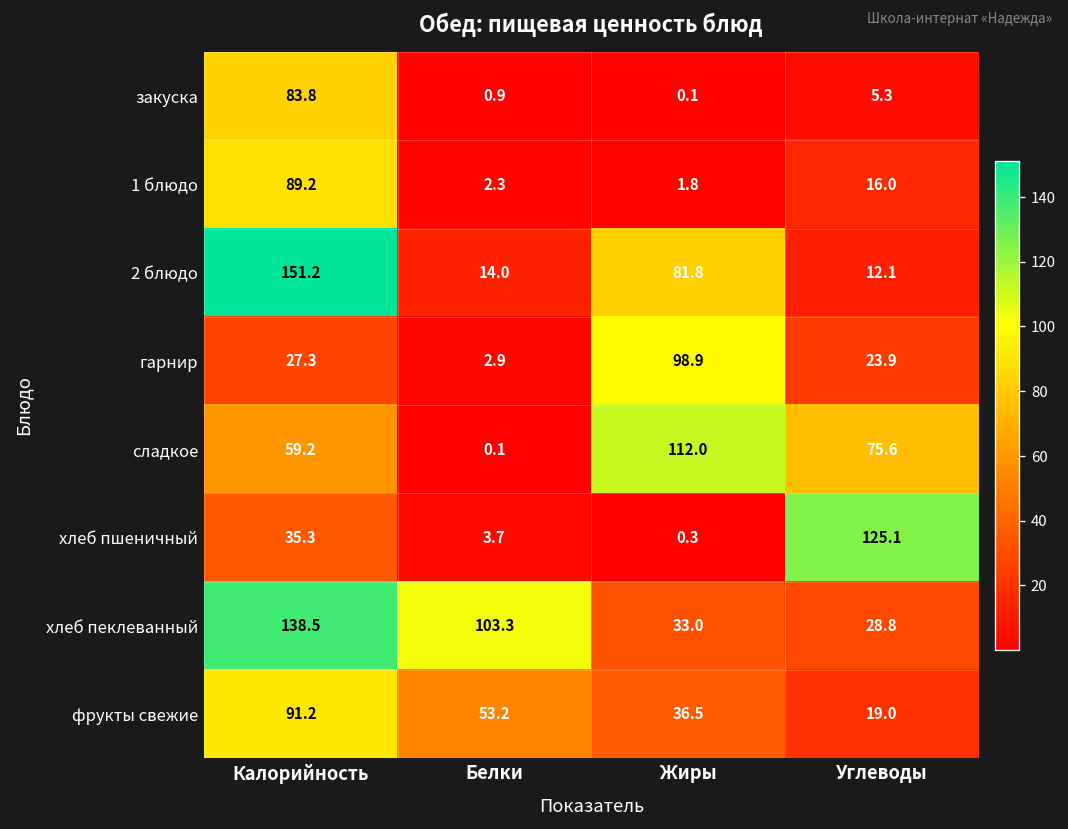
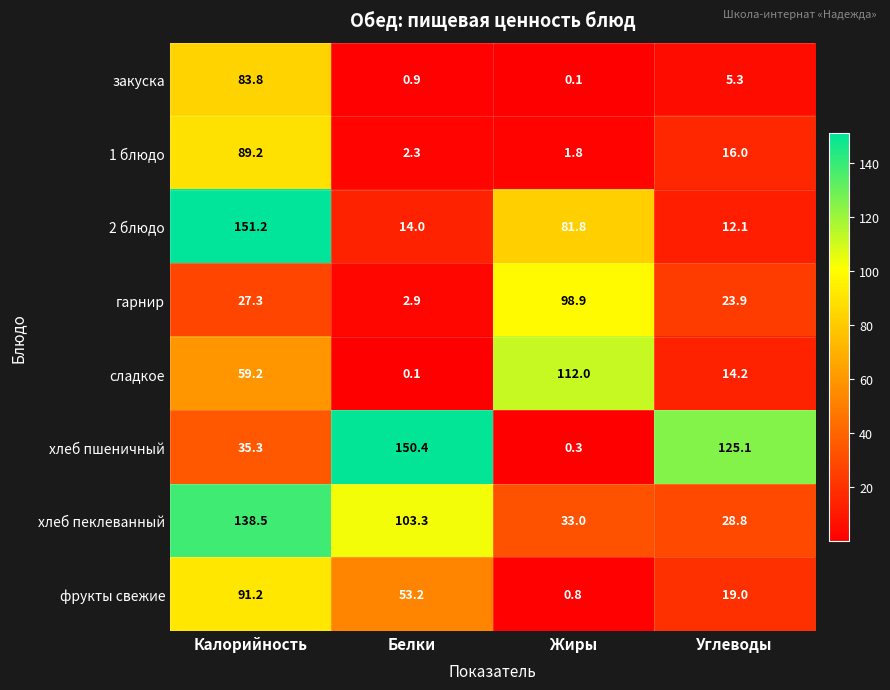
сладкое, Углеводы: 75.6 -> 14.2
хлеб пшеничный, Белки: 3.7 -> 150.4
фрукты свежие, Жиры: 36.5 -> 0.8
